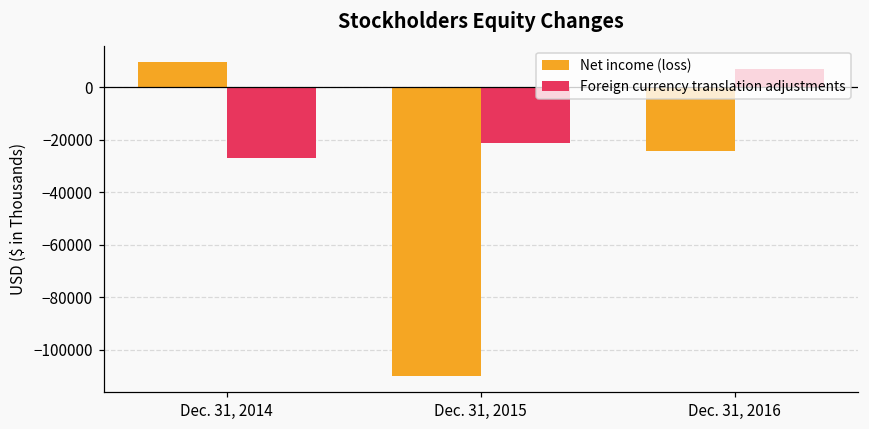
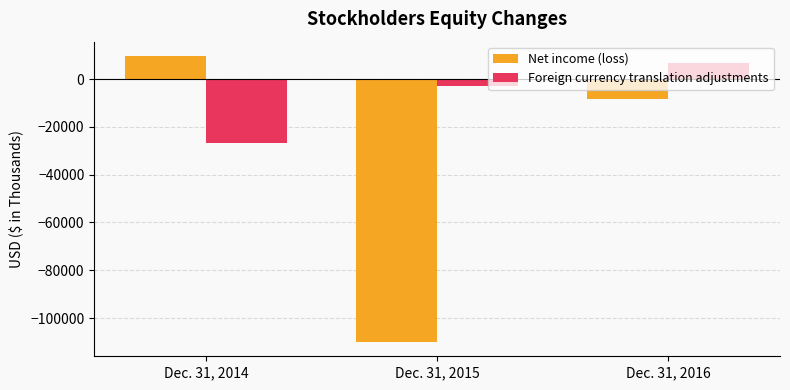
Foreign currency translation adjustments, Dec. 31, 2015: -21000 -> -3000
Net income (loss), Dec. 31, 2016: -24000 -> -8000
